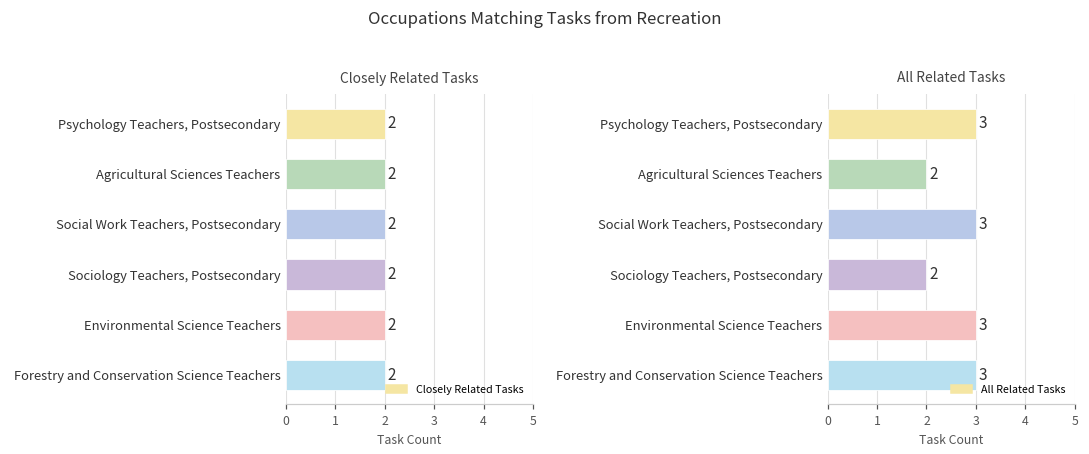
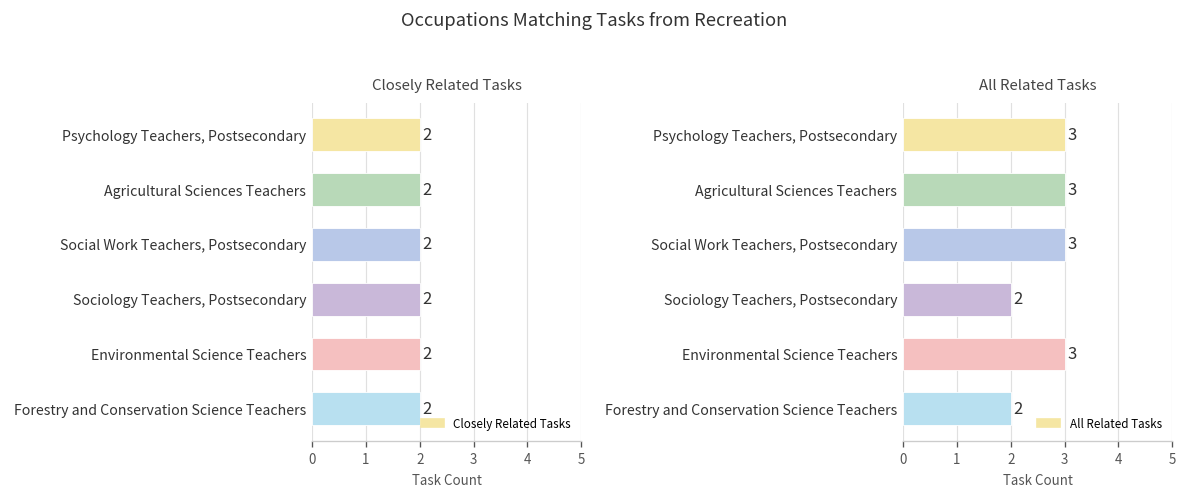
All Related Tasks, Agricultural Sciences Teachers: 2 -> 3
All Related Tasks, Forestry and Conservation Science Teachers: 3 -> 2
